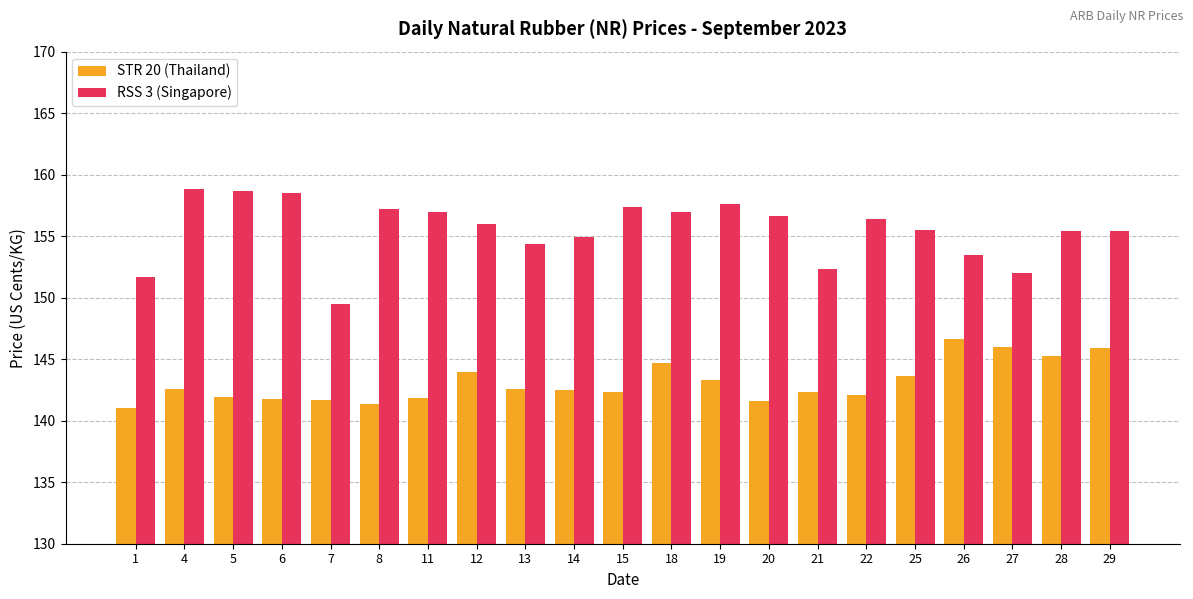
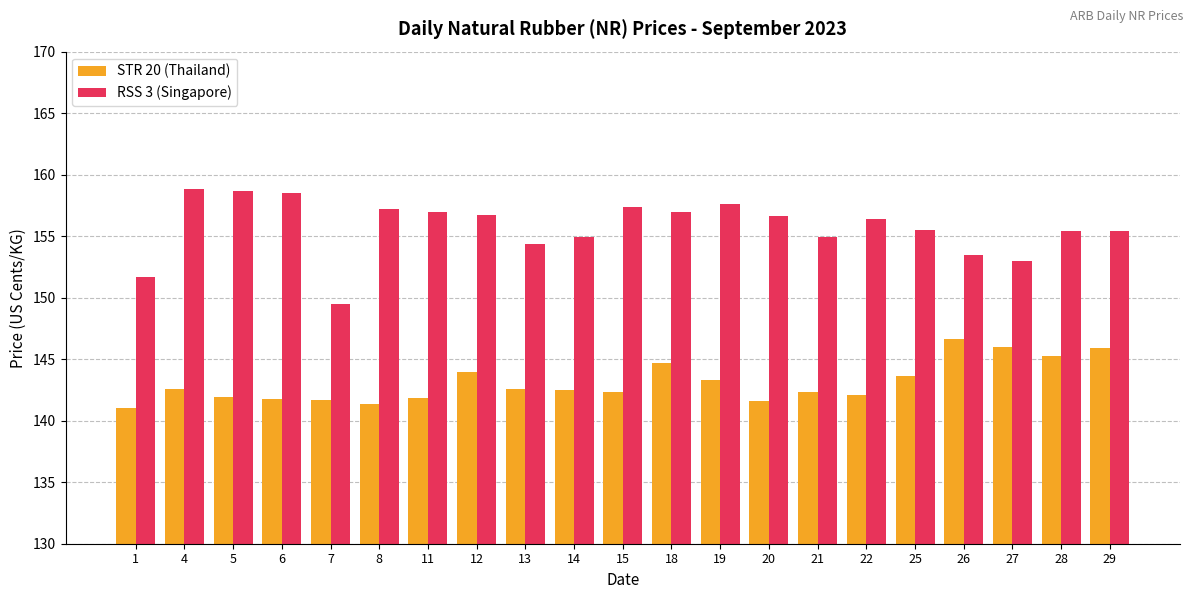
RSS 3 (Singapore), 12: 156.0 -> 156.7
RSS 3 (Singapore), 21: 152.3 -> 154.9
RSS 3 (Singapore), 27: 152 -> 153
